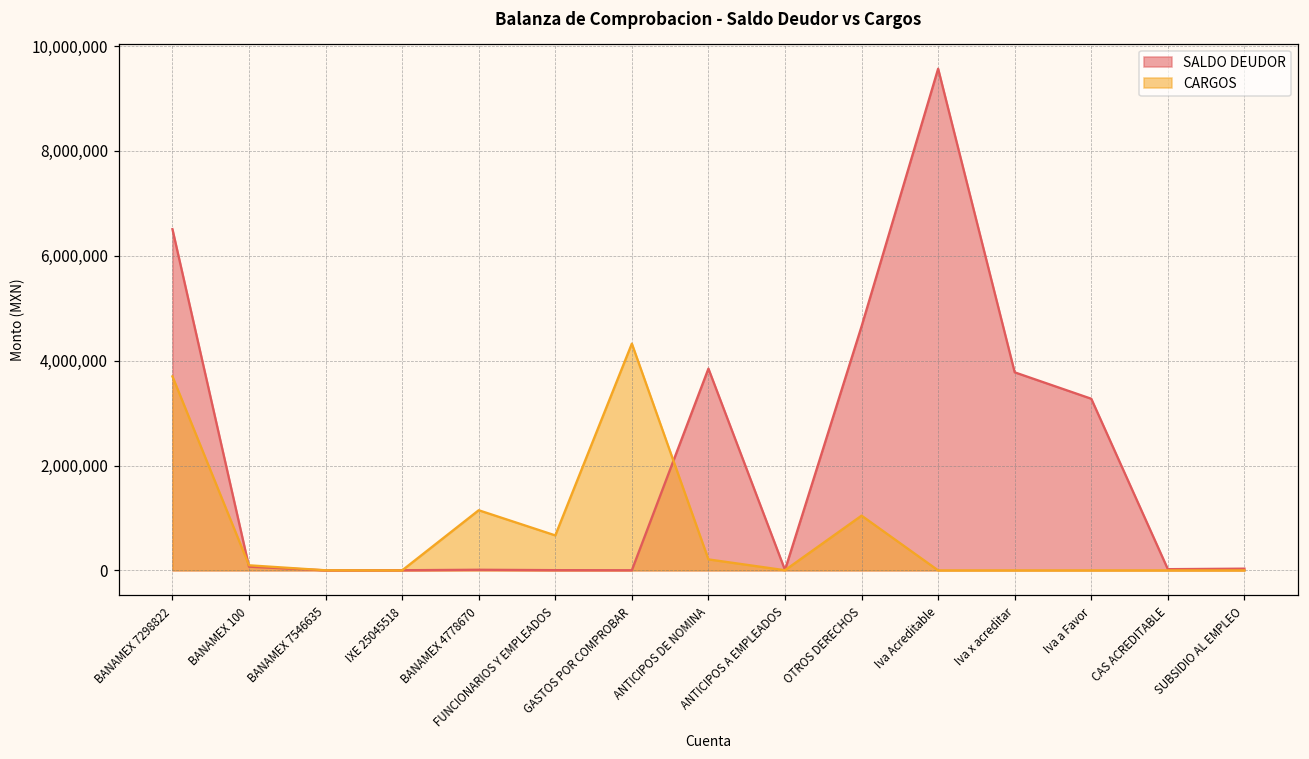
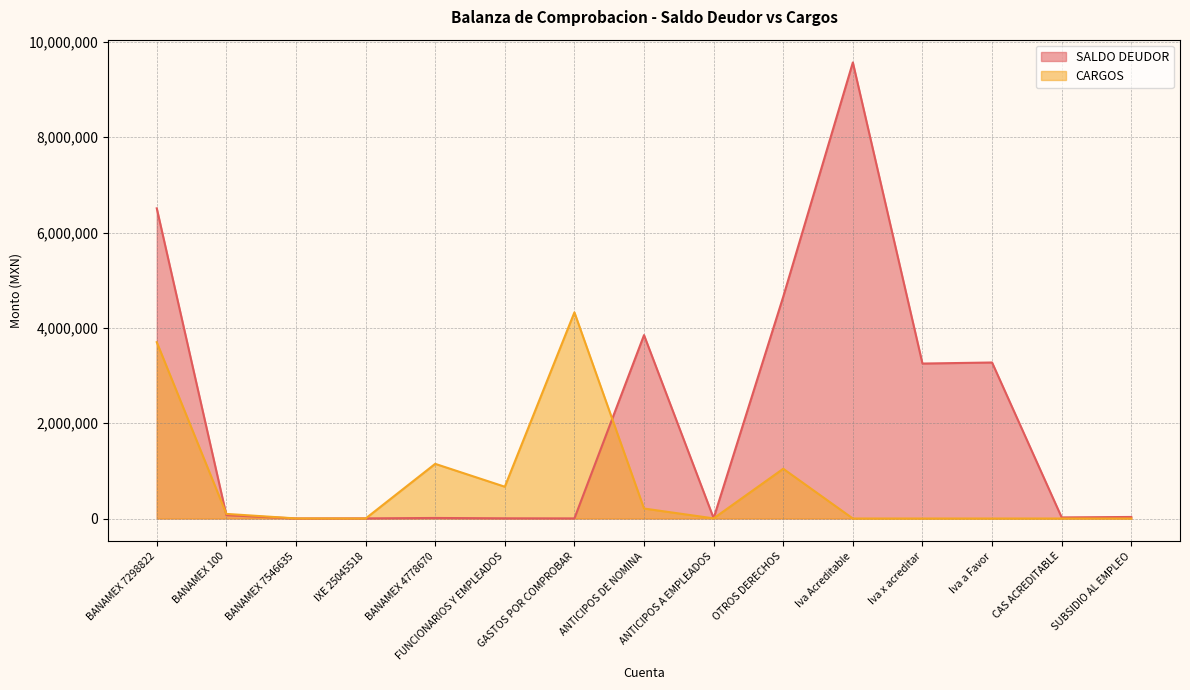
SALDO DEUDOR, Iva x acreditar: 3,800,000 -> 3,300,000
